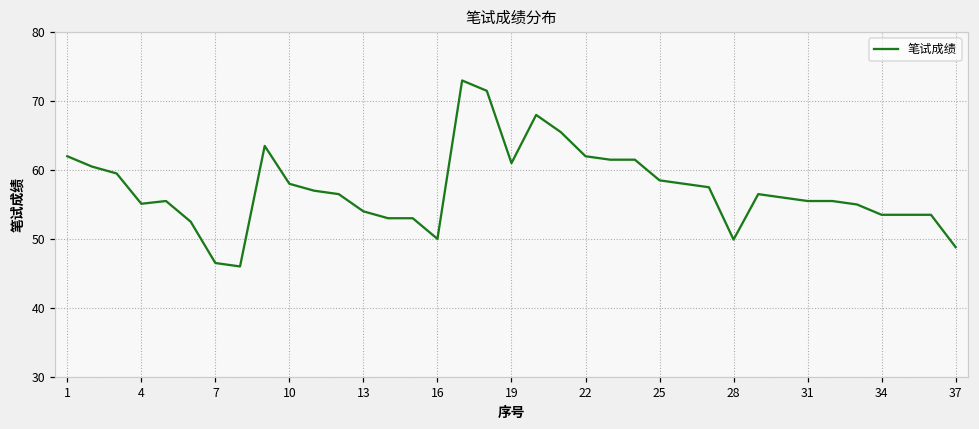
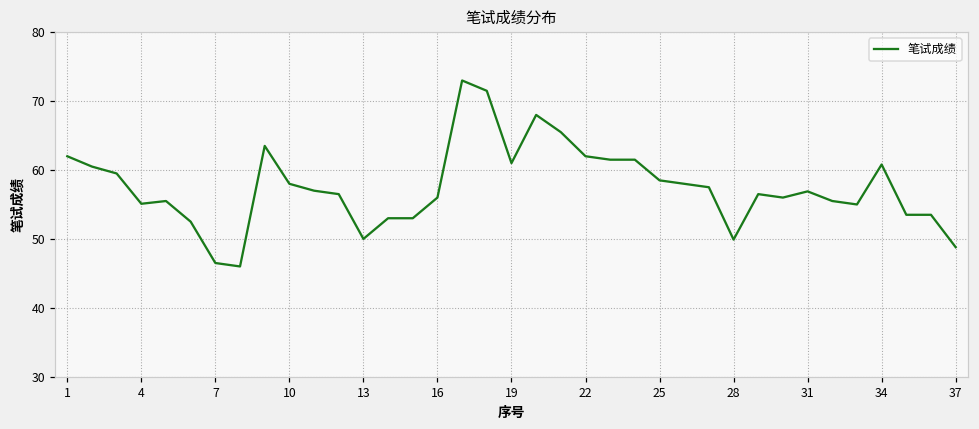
13: 54 -> 50
16: 50 -> 56
31: 56 -> 57
34: 54 -> 61
